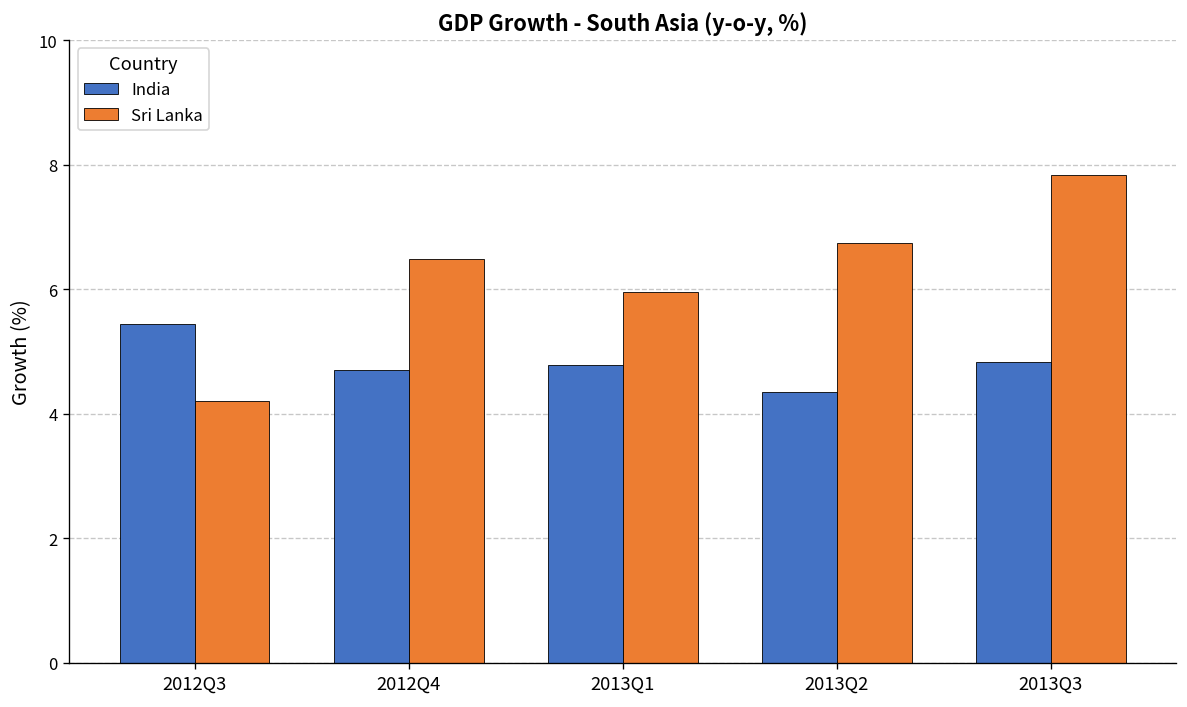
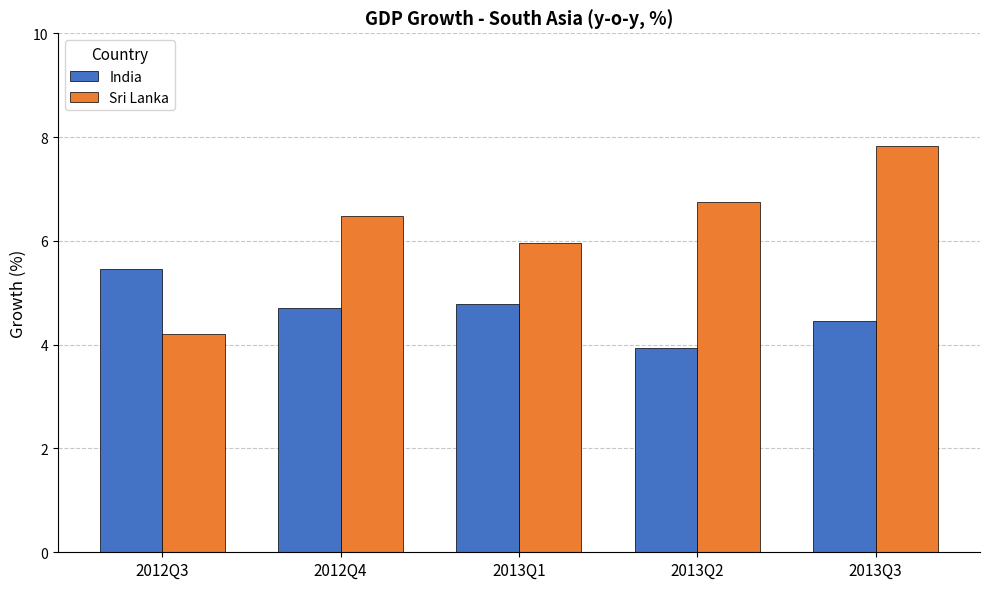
India, 2013Q2: 4.4 -> 3.9
India, 2013Q3: 4.8 -> 4.5
